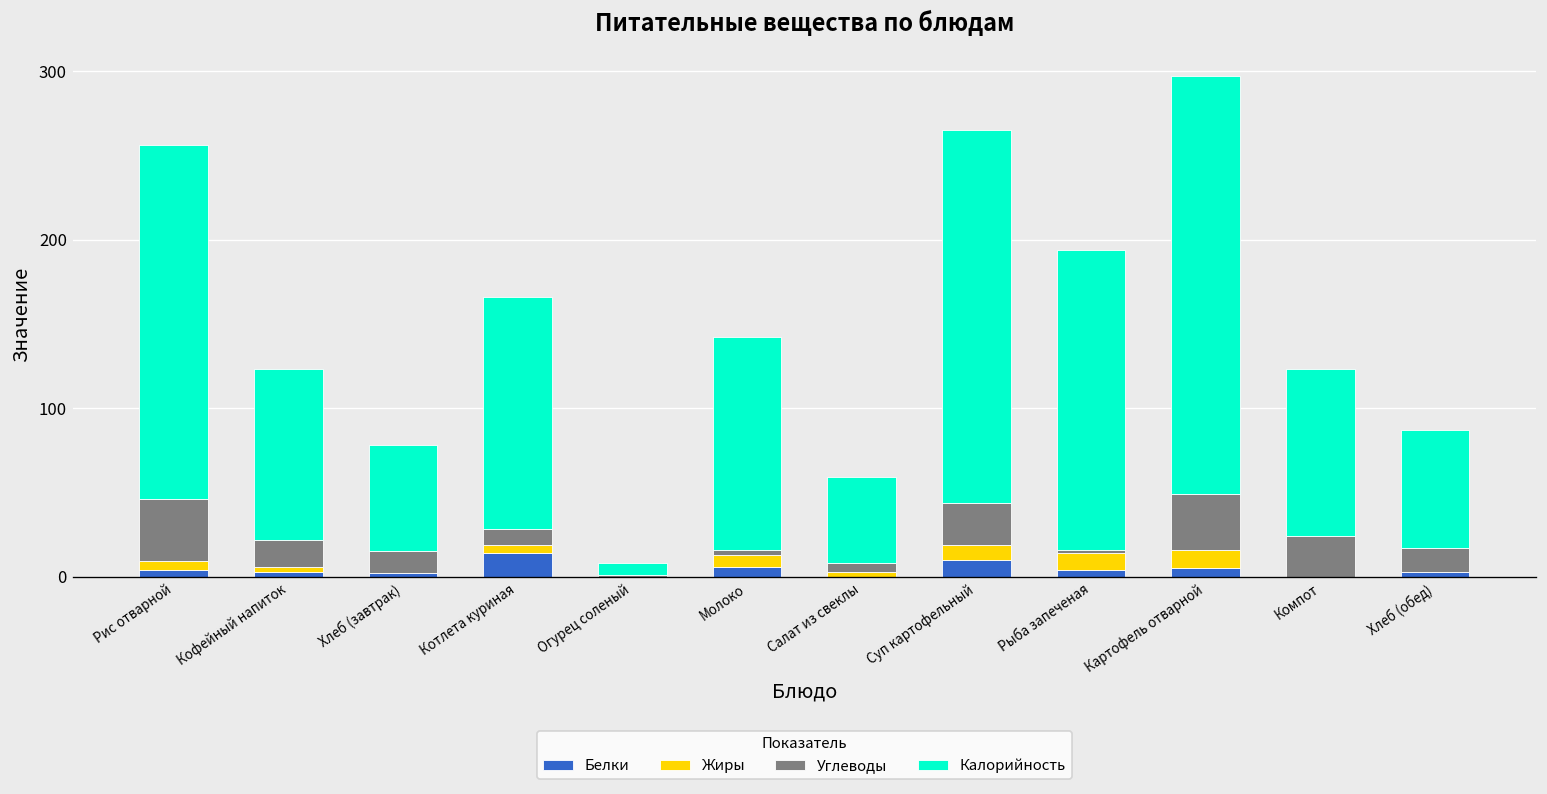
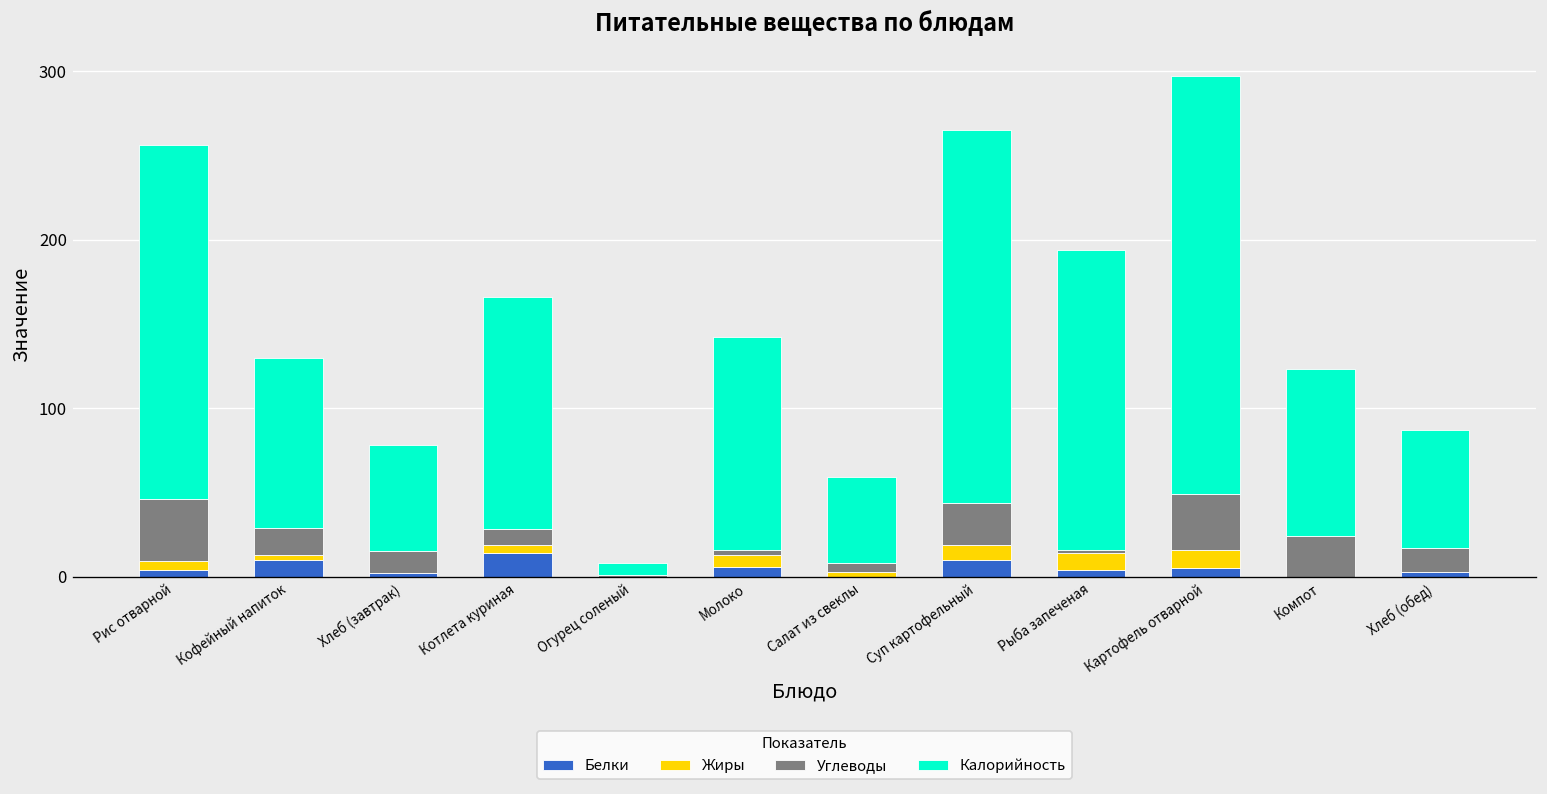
Белки, Кофейный напиток: 3 -> 10
